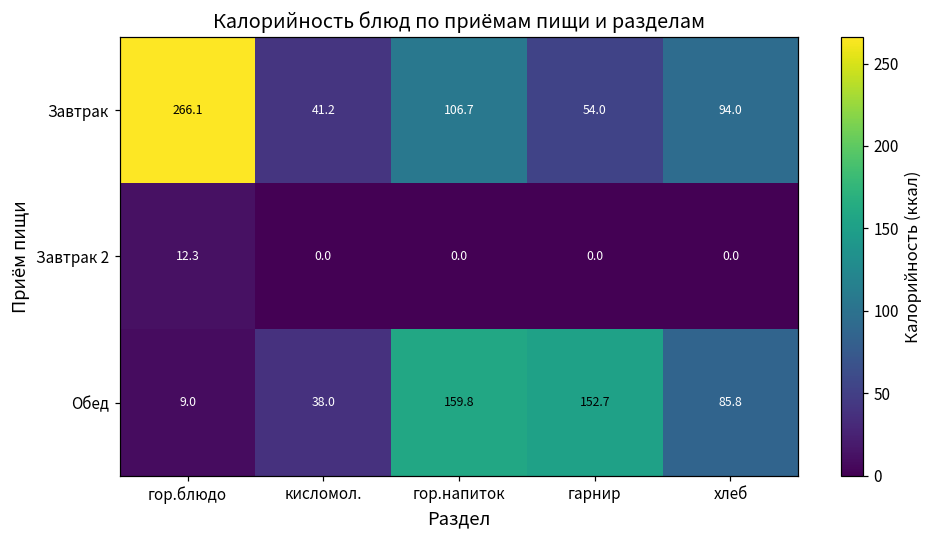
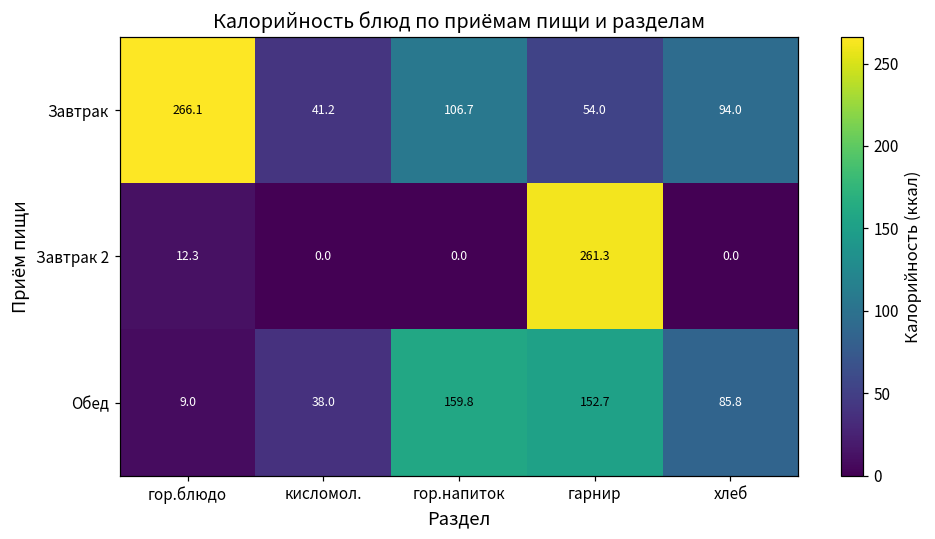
Завтрак 2, гарнир: 0.0 -> 261.3
